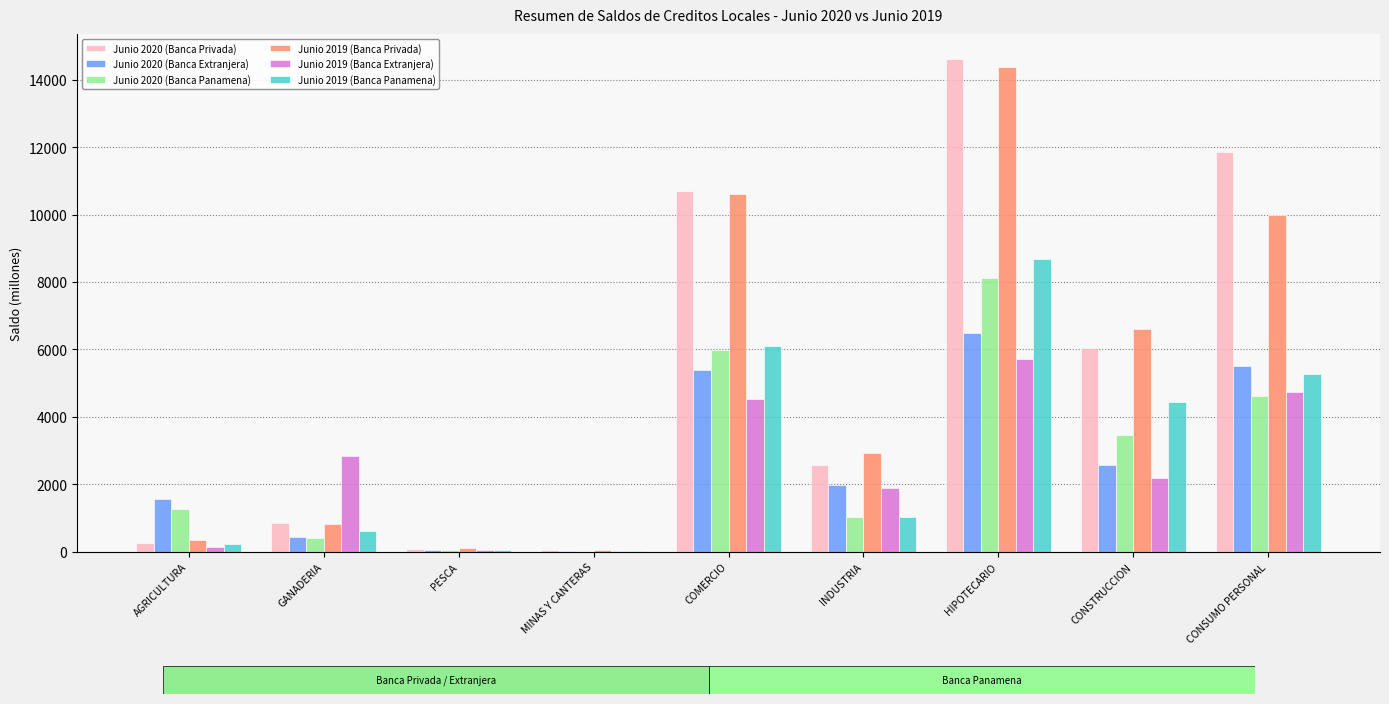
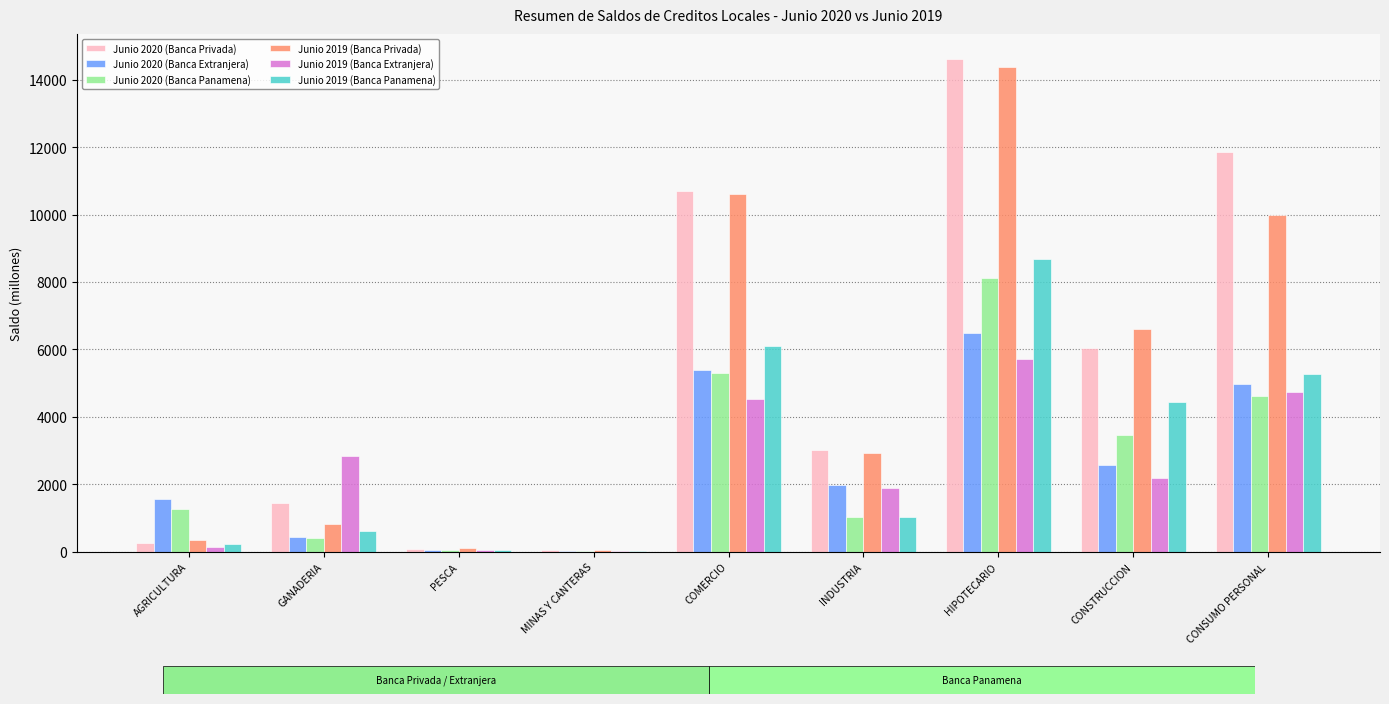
Junio 2020 (Banca Privada), GANADERIA: 800 -> 1400
Junio 2020 (Banca Panamena), COMERCIO: 6000 -> 5300
Junio 2020 (Banca Privada), INDUSTRIA: 2600 -> 3000
Junio 2020 (Banca Extranjera), CONSUMO PERSONAL: 5500 -> 5000
